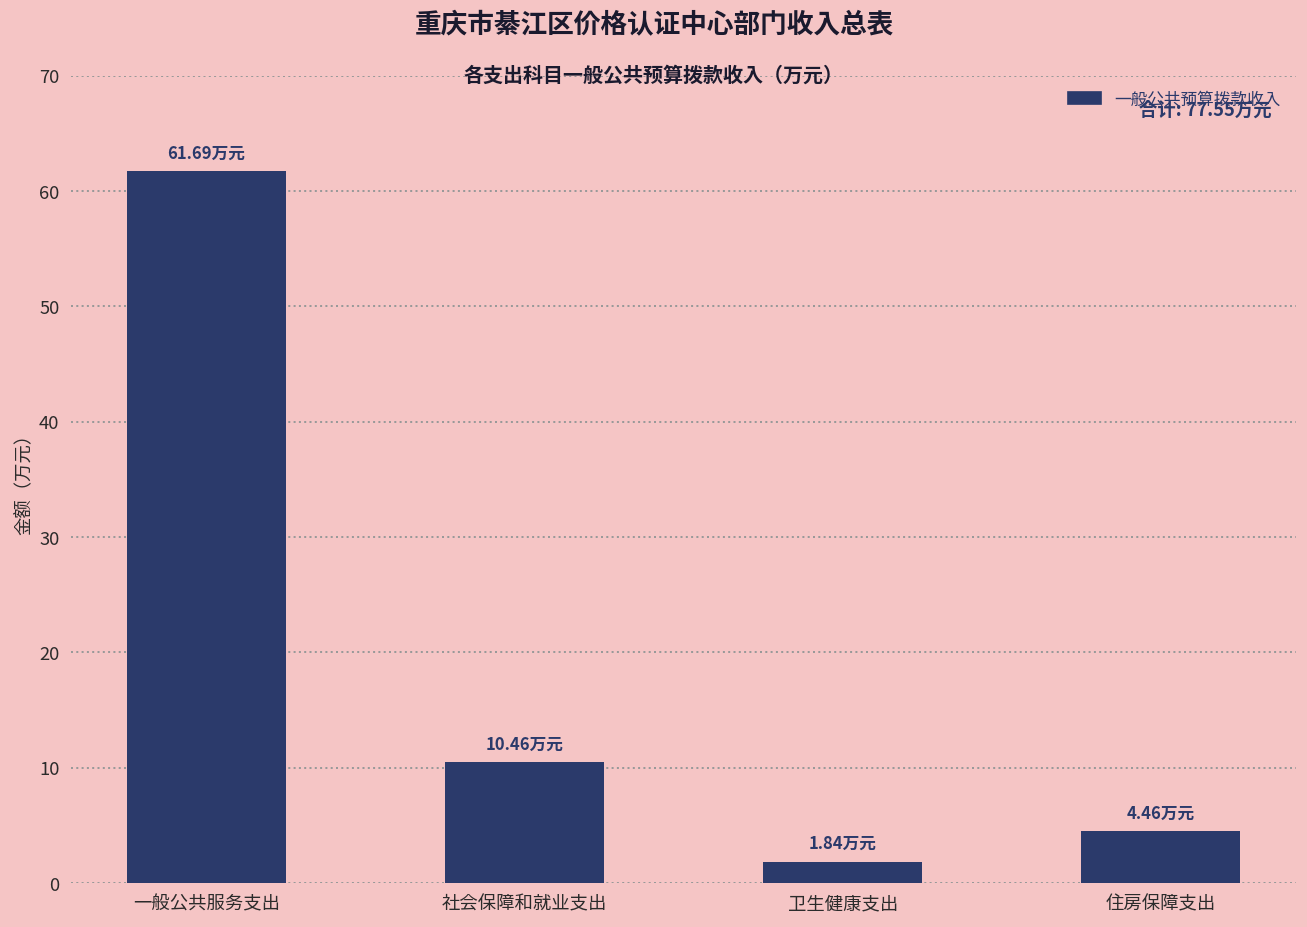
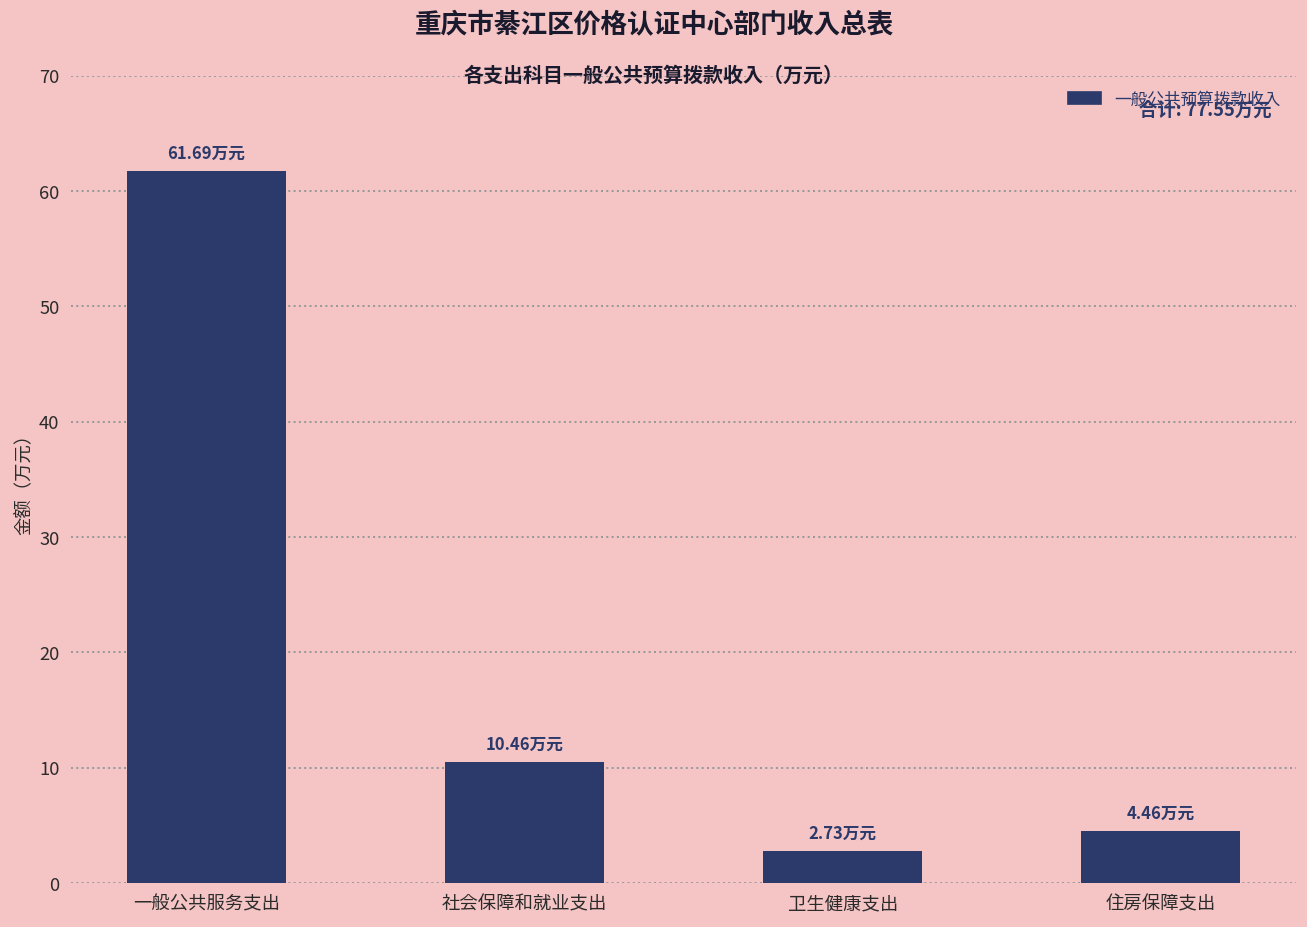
卫生健康支出: 1.84 -> 2.73
